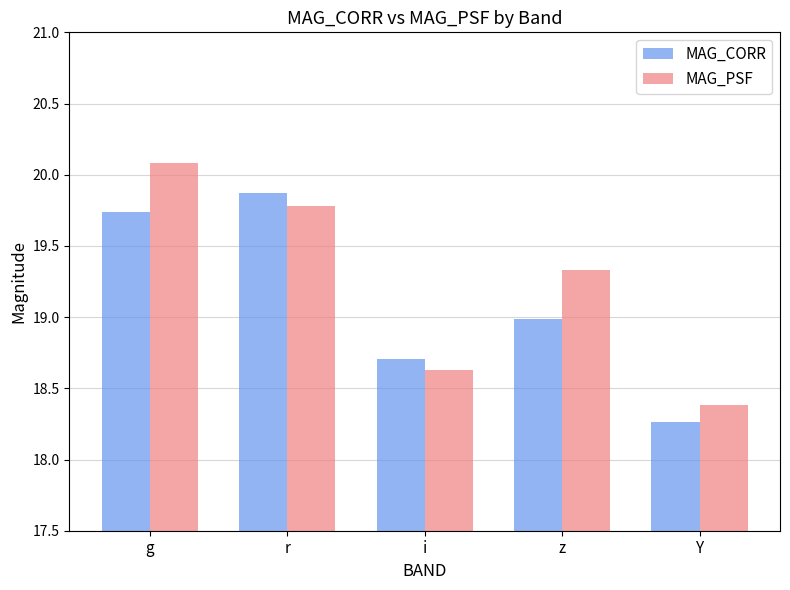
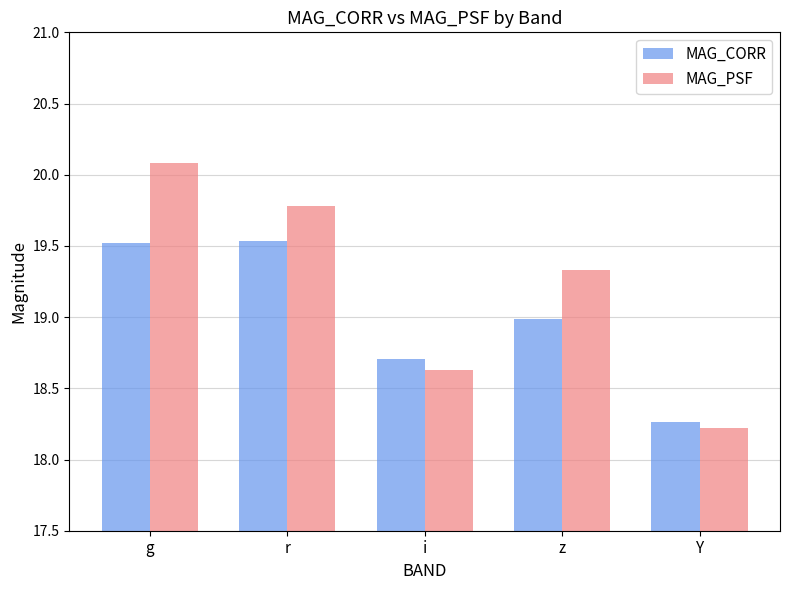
MAG_CORR, g: 19.74 -> 19.52
MAG_CORR, r: 19.87 -> 19.53
MAG_PSF, Y: 18.39 -> 18.22
